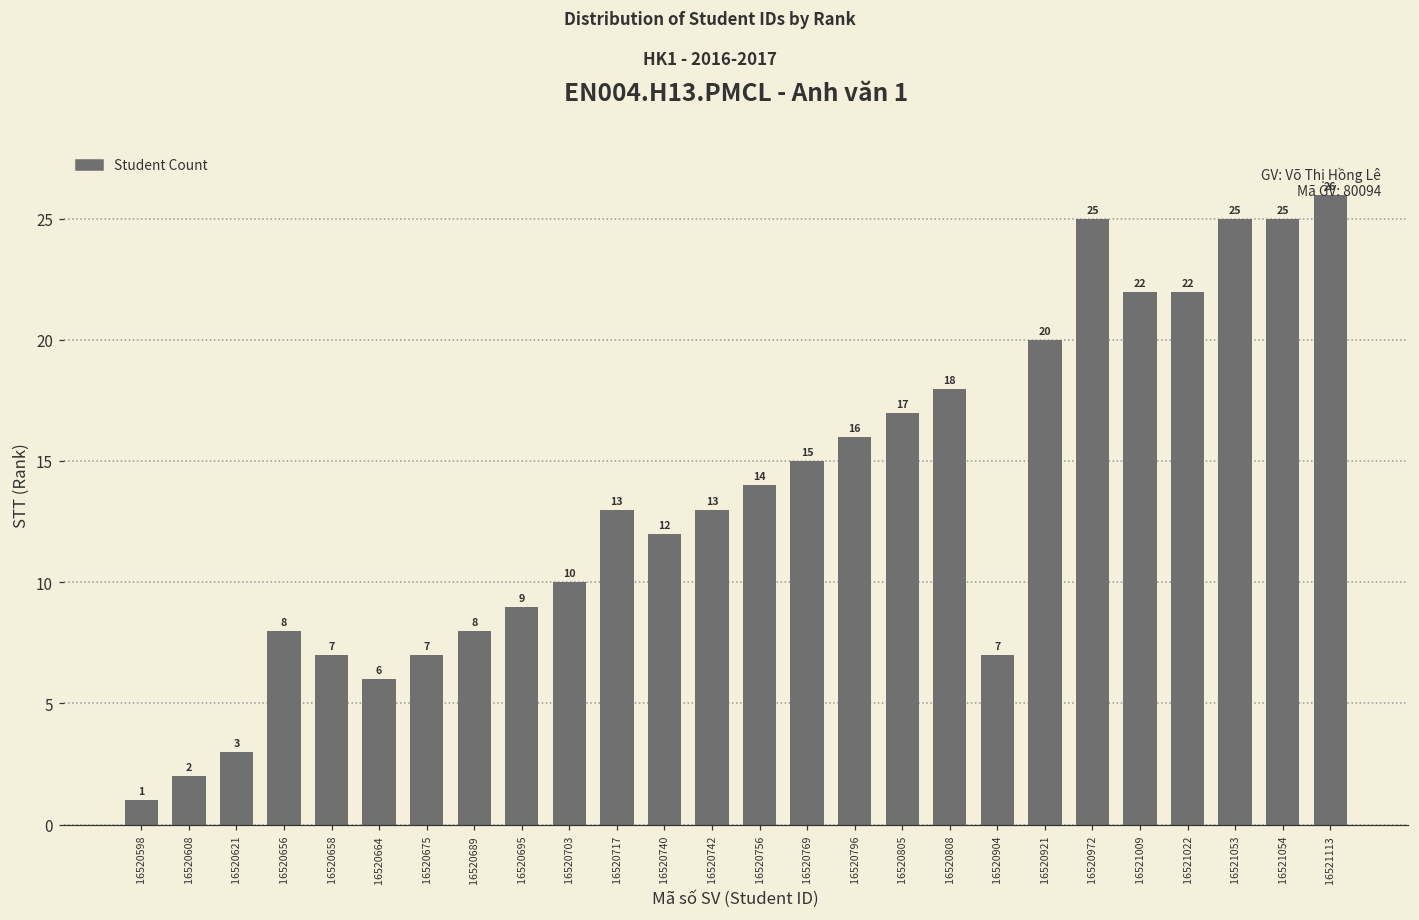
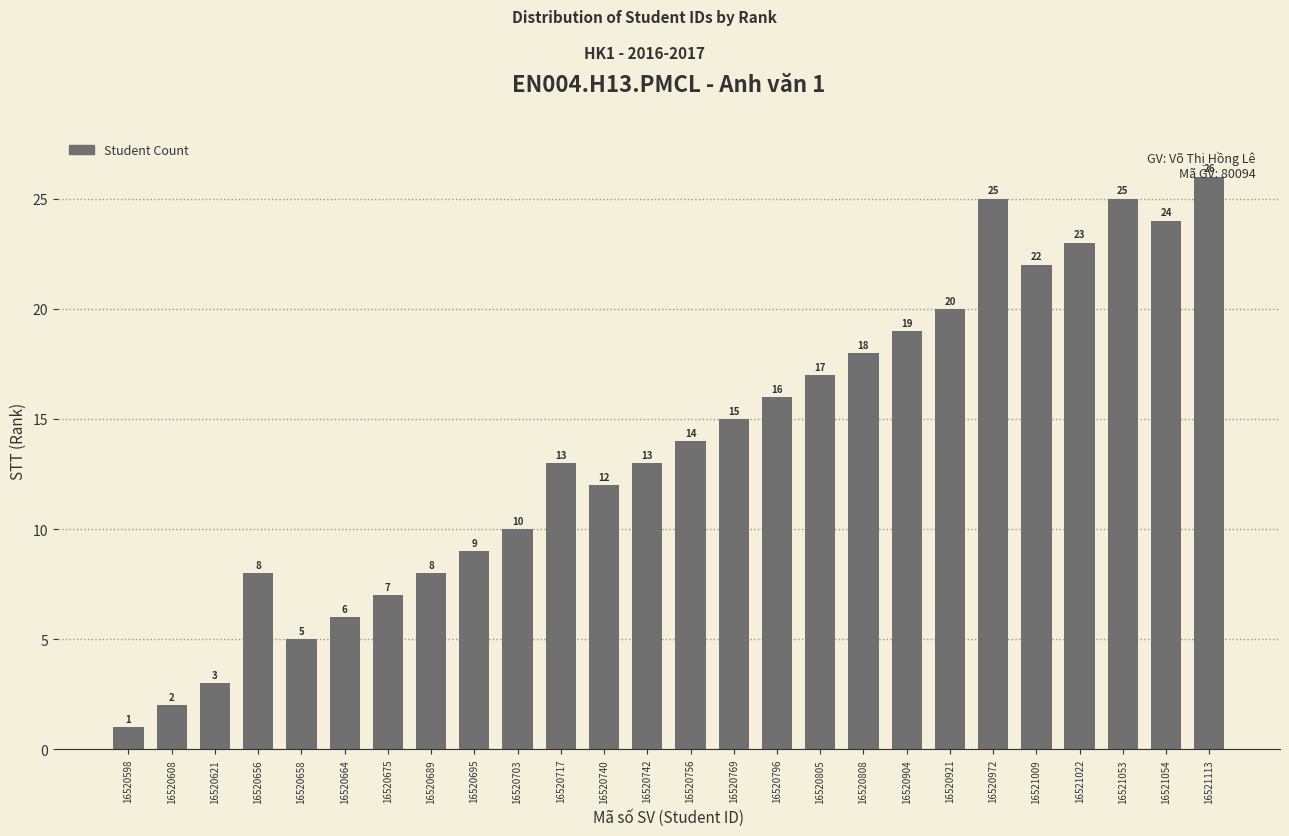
16520658: 7 -> 5
16520904: 7 -> 19
16521022: 22 -> 23
16521054: 25 -> 24
